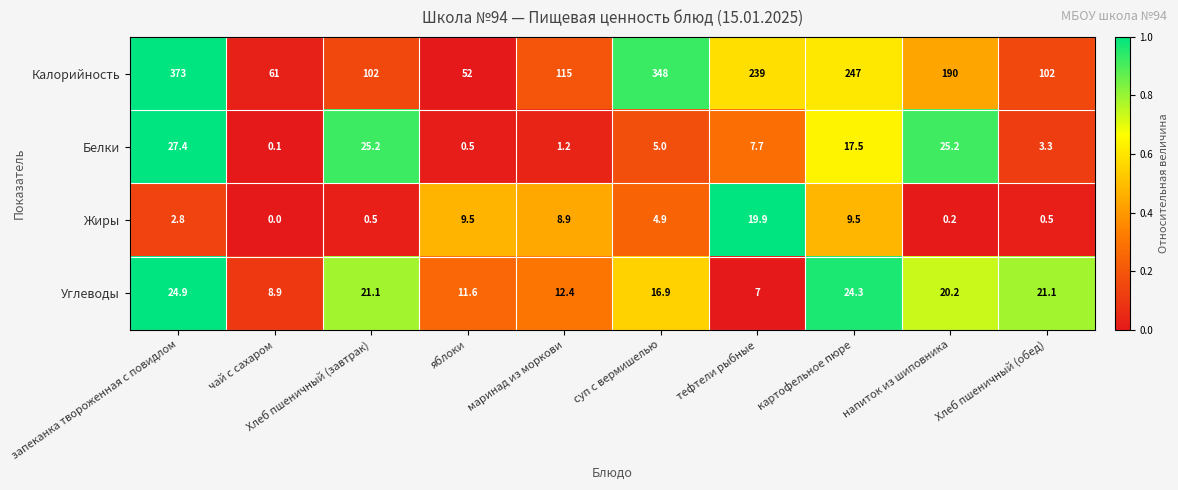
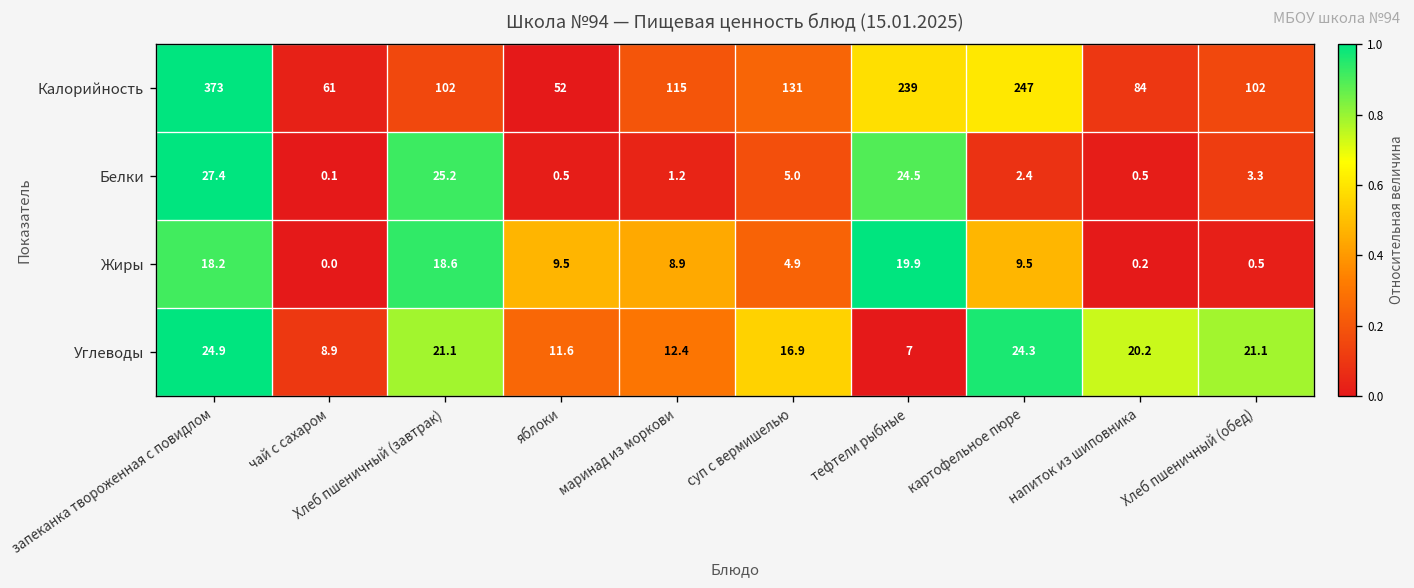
Калорийность, суп с вермишелью: 348 -> 131
Калорийность, напиток из шиповника: 190 -> 84
Белки, тефтели рыбные: 7.7 -> 24.5
Белки, картофельное пюре: 17.5 -> 2.4
Белки, напиток из шиповника: 25.2 -> 0.5
Жиры, запеканка твороженная с повидлом: 2.8 -> 18.2
Жиры, Хлеб пшеничный (завтрак): 0.5 -> 18.6
